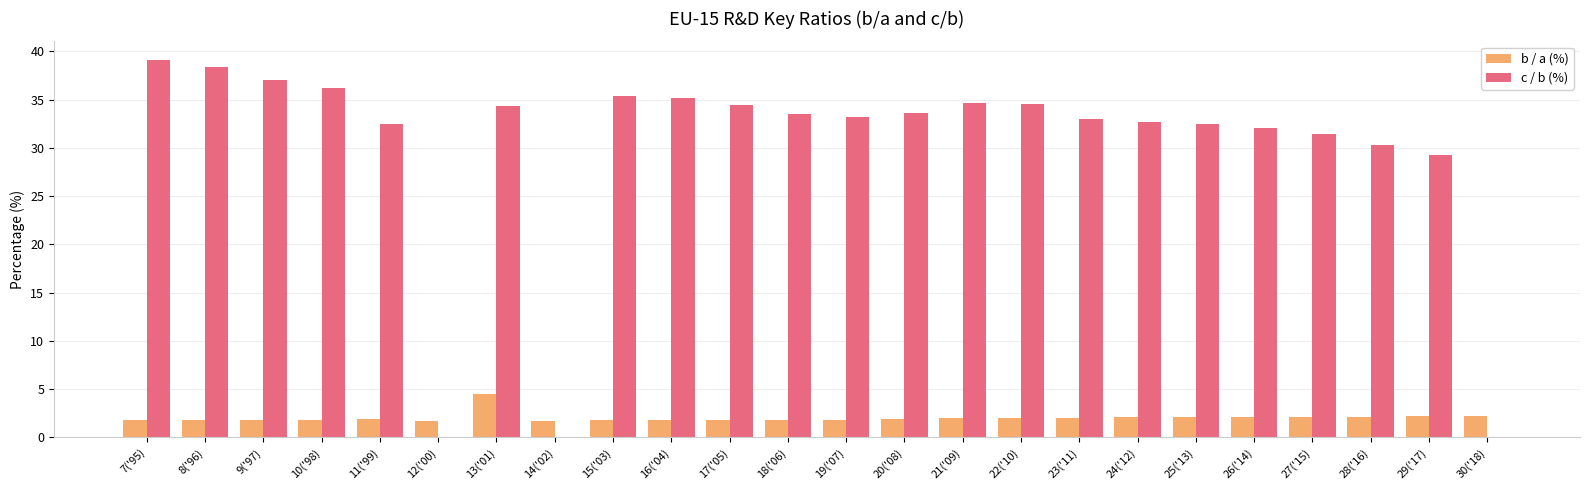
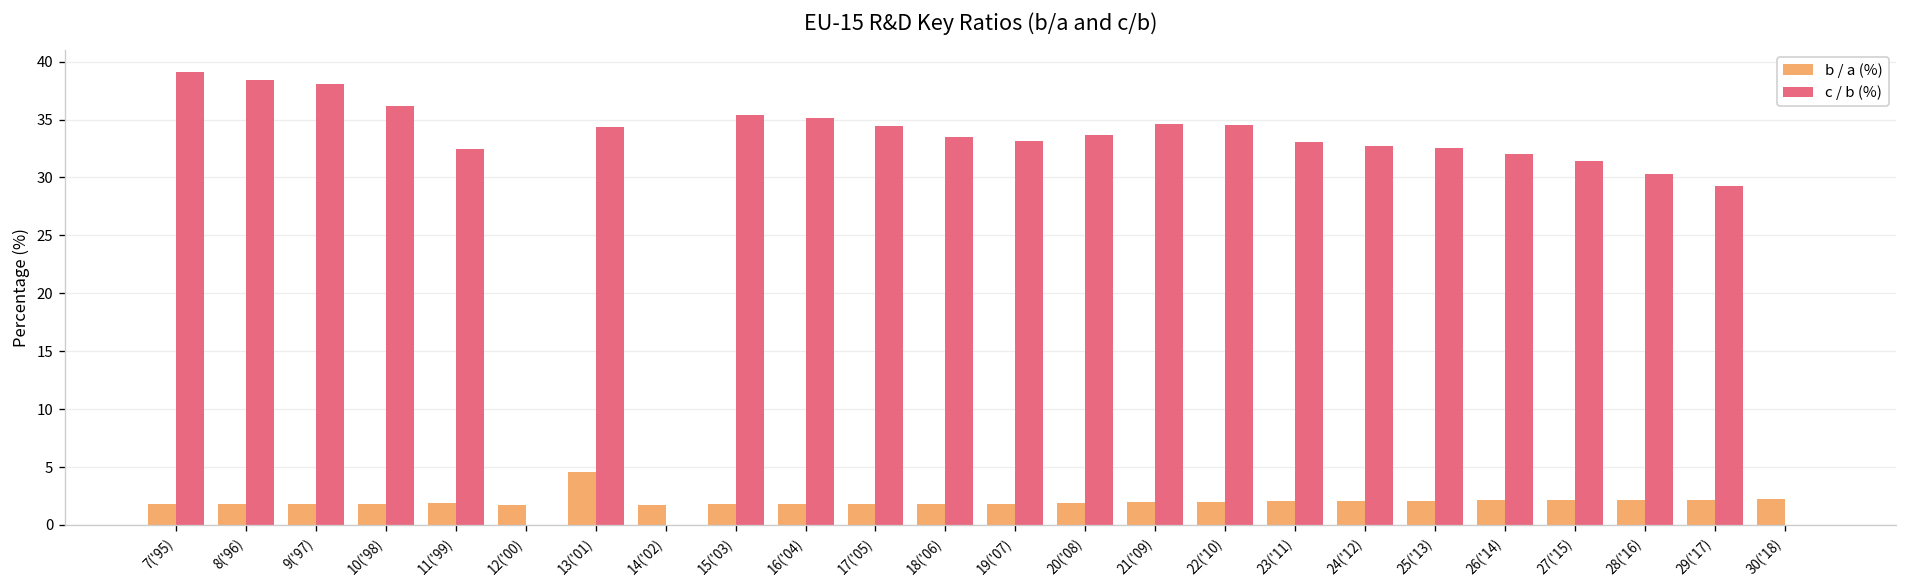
c / b (%), 9('97): 37 -> 38
